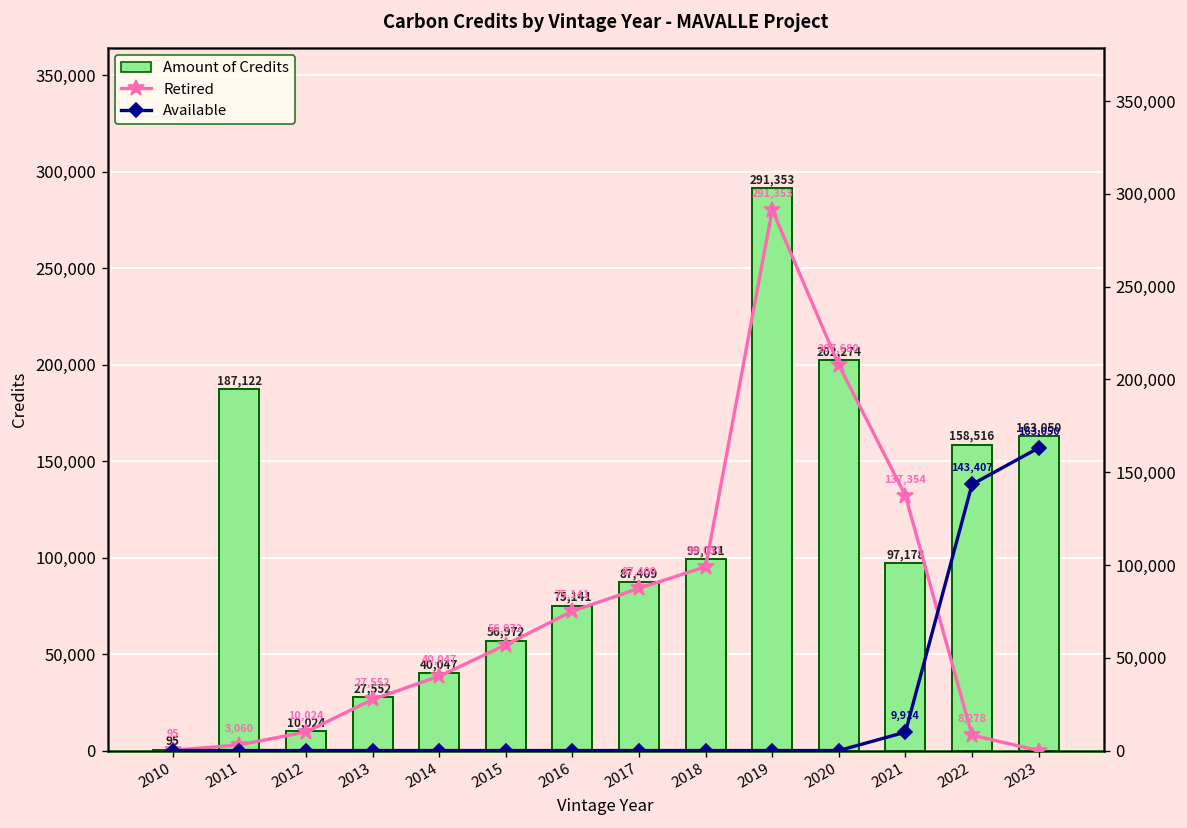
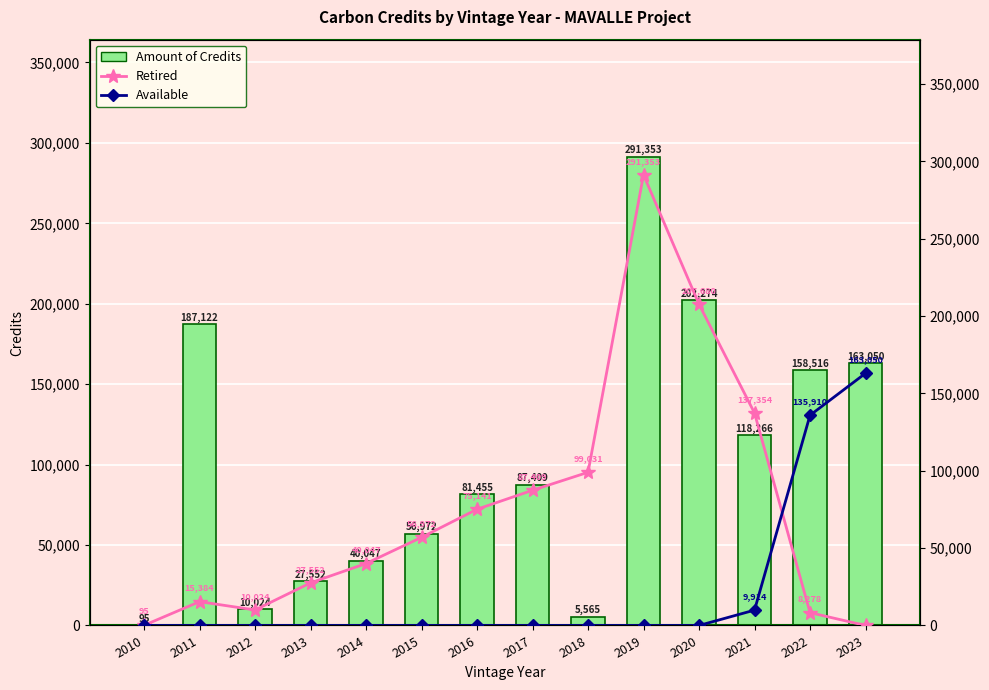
Amount of Credits, 2016: 75,141 -> 81,455
Amount of Credits, 2018: 99,031 -> 5,565
Amount of Credits, 2021: 97,178 -> 118,266
Retired, 2011: 3,060 -> 15,384
Available, 2022: 143,407 -> 135,910
